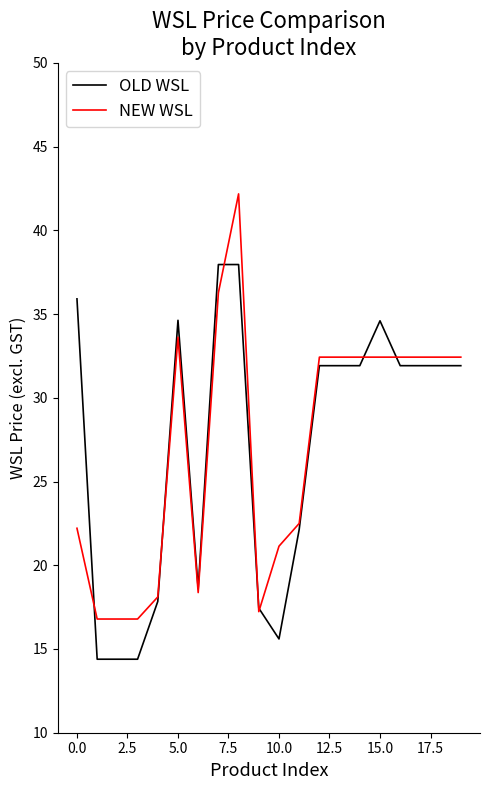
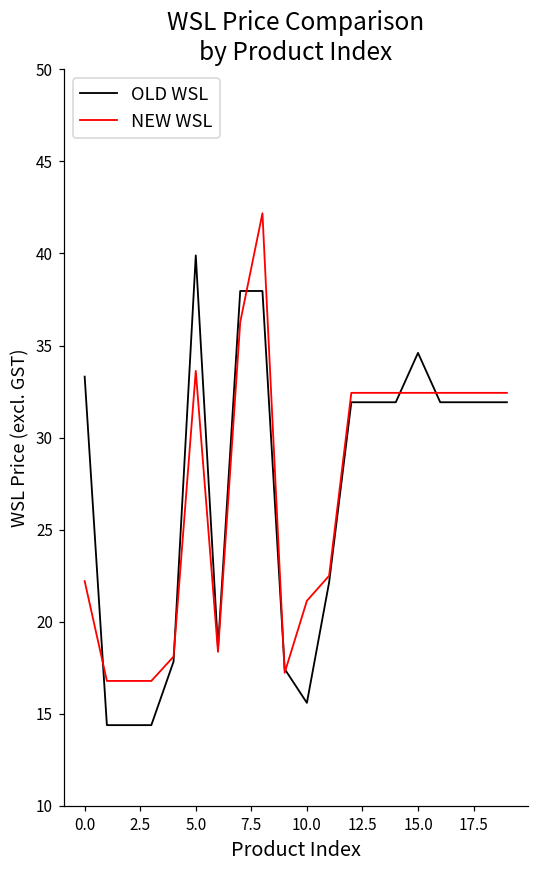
OLD WSL, 0.0: 35.9 -> 33.3
OLD WSL, 5.0: 34.6 -> 39.9
